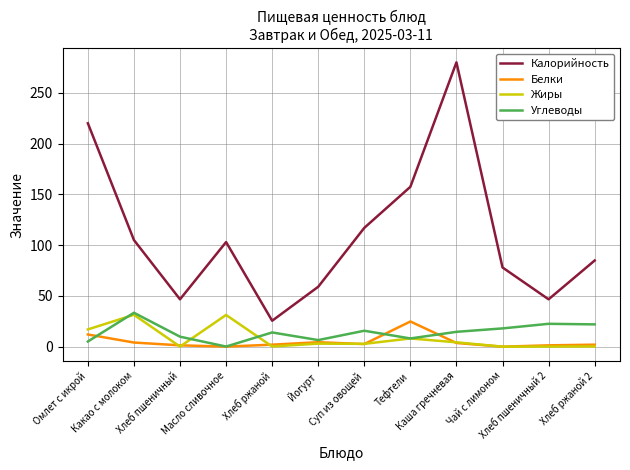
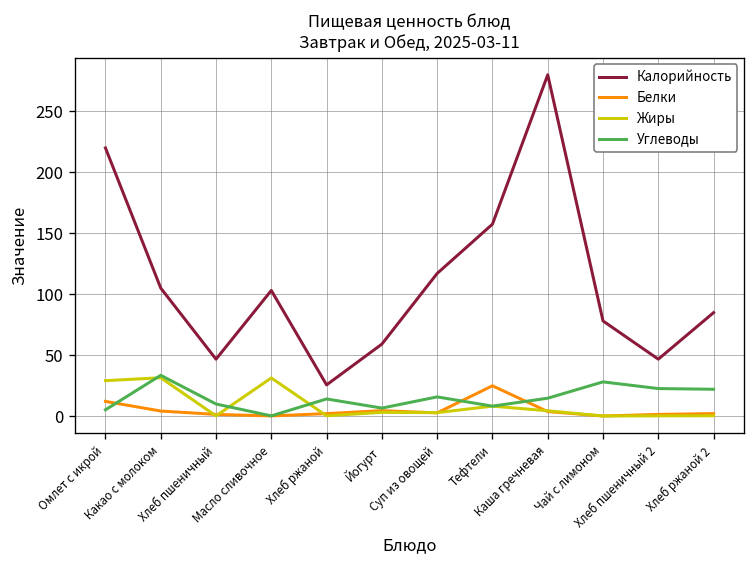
Жиры, Омлет с икрой: 17 -> 29
Углеводы, Чай с лимоном: 18 -> 28
